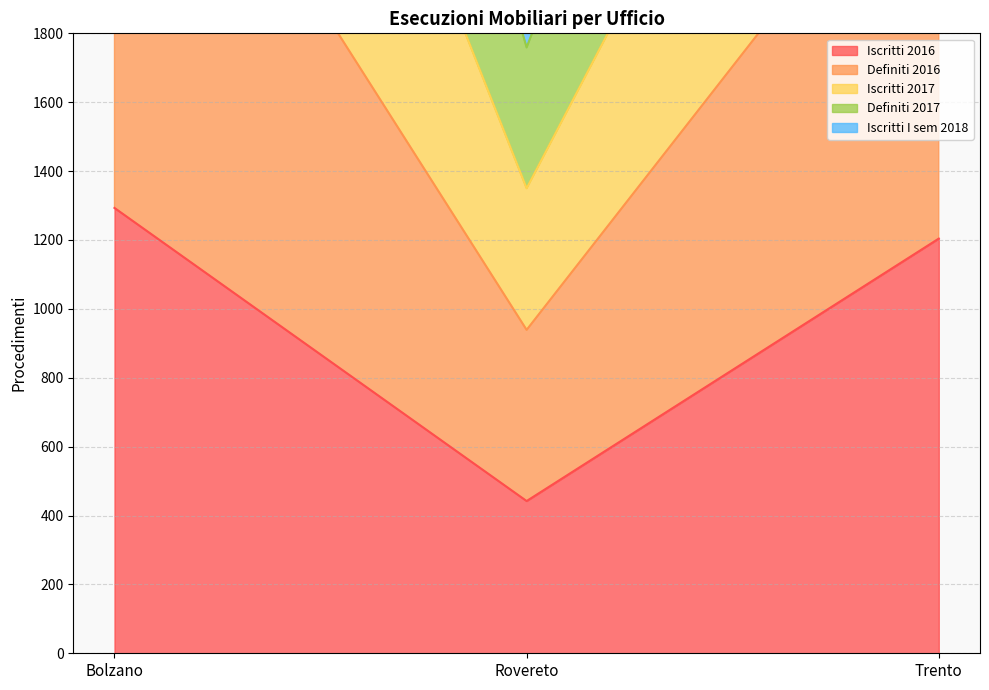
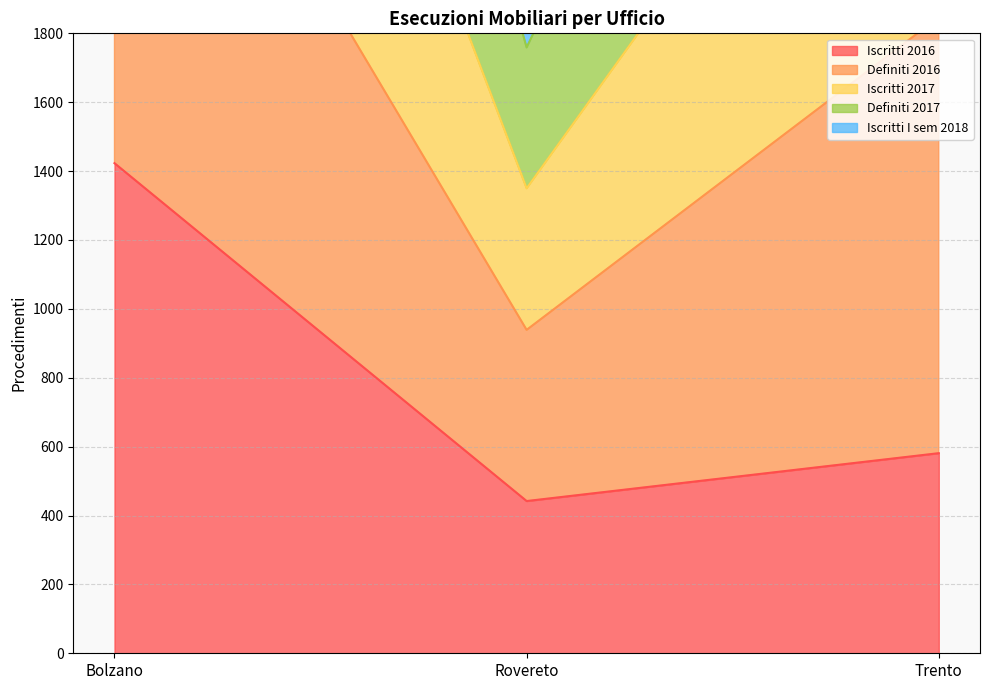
Iscritti 2016, Bolzano: 1290 -> 1420
Iscritti 2016, Trento: 1200 -> 580
